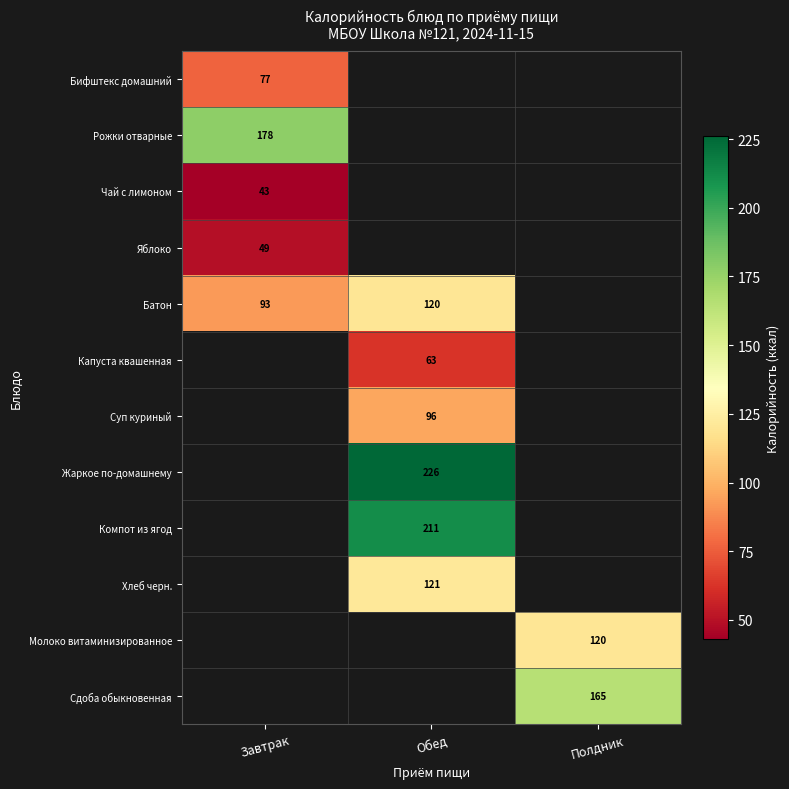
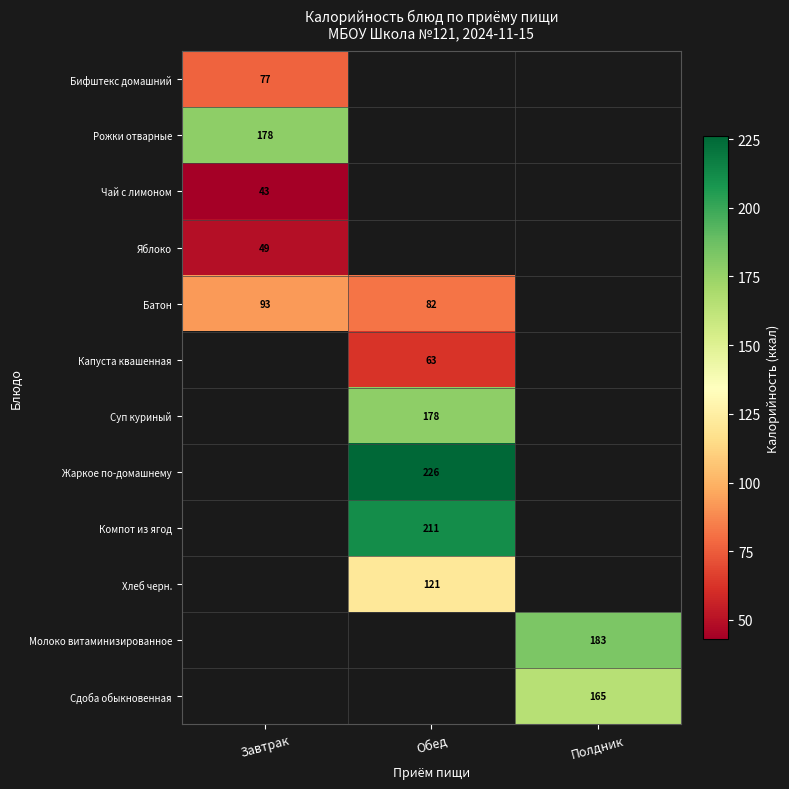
Батон, Обед: 120 -> 82
Суп куриный, Обед: 96 -> 178
Молоко витаминизированное, Полдник: 120 -> 183
